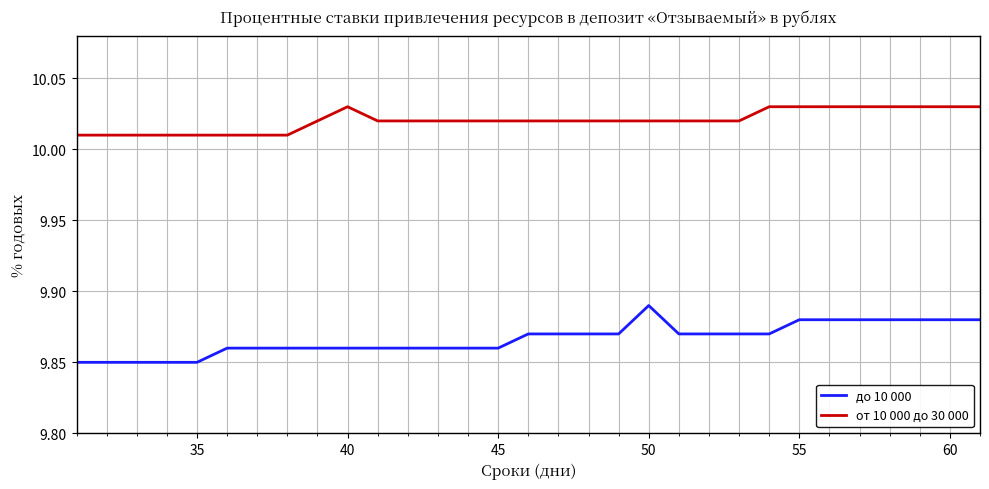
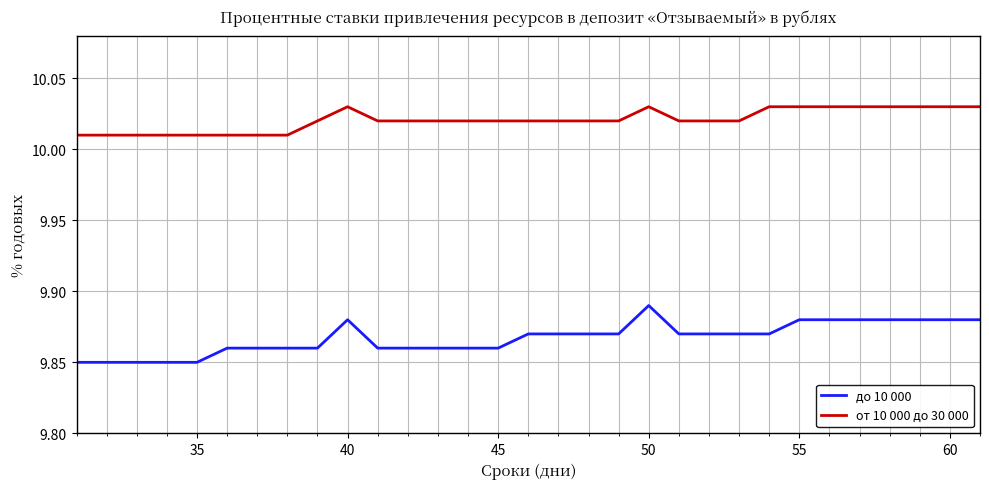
до 10 000, 40: 9.86 -> 9.88
от 10 000 до 30 000, 50: 10.02 -> 10.03
